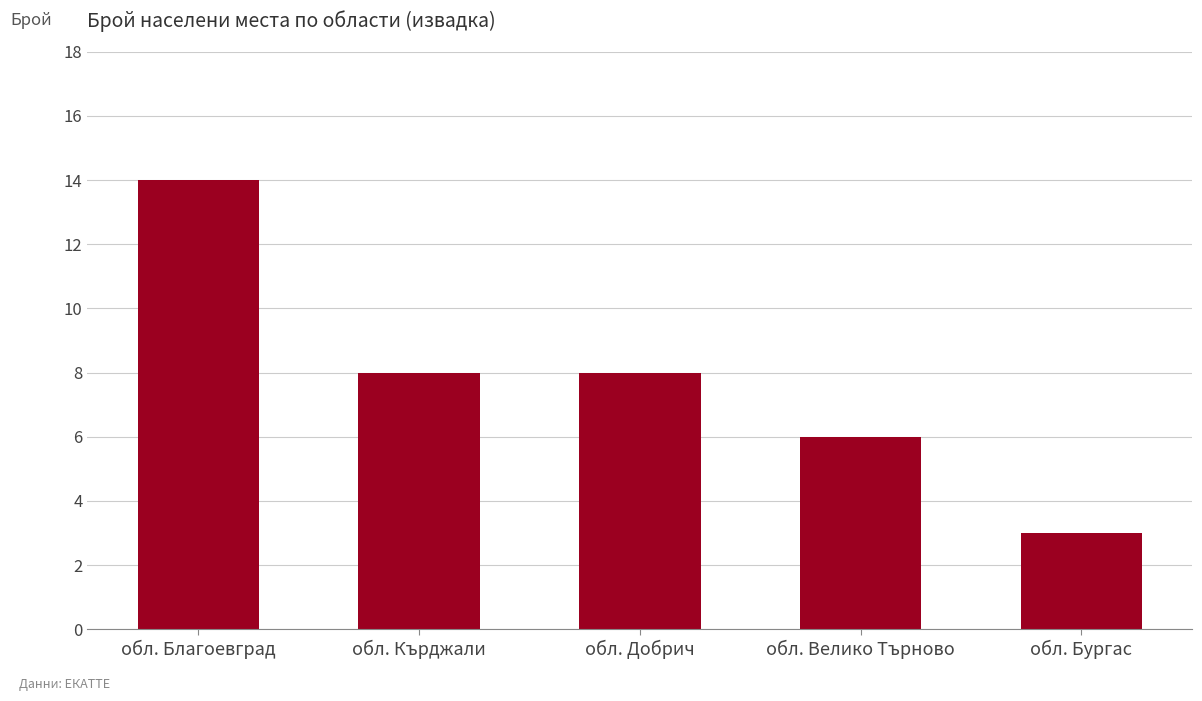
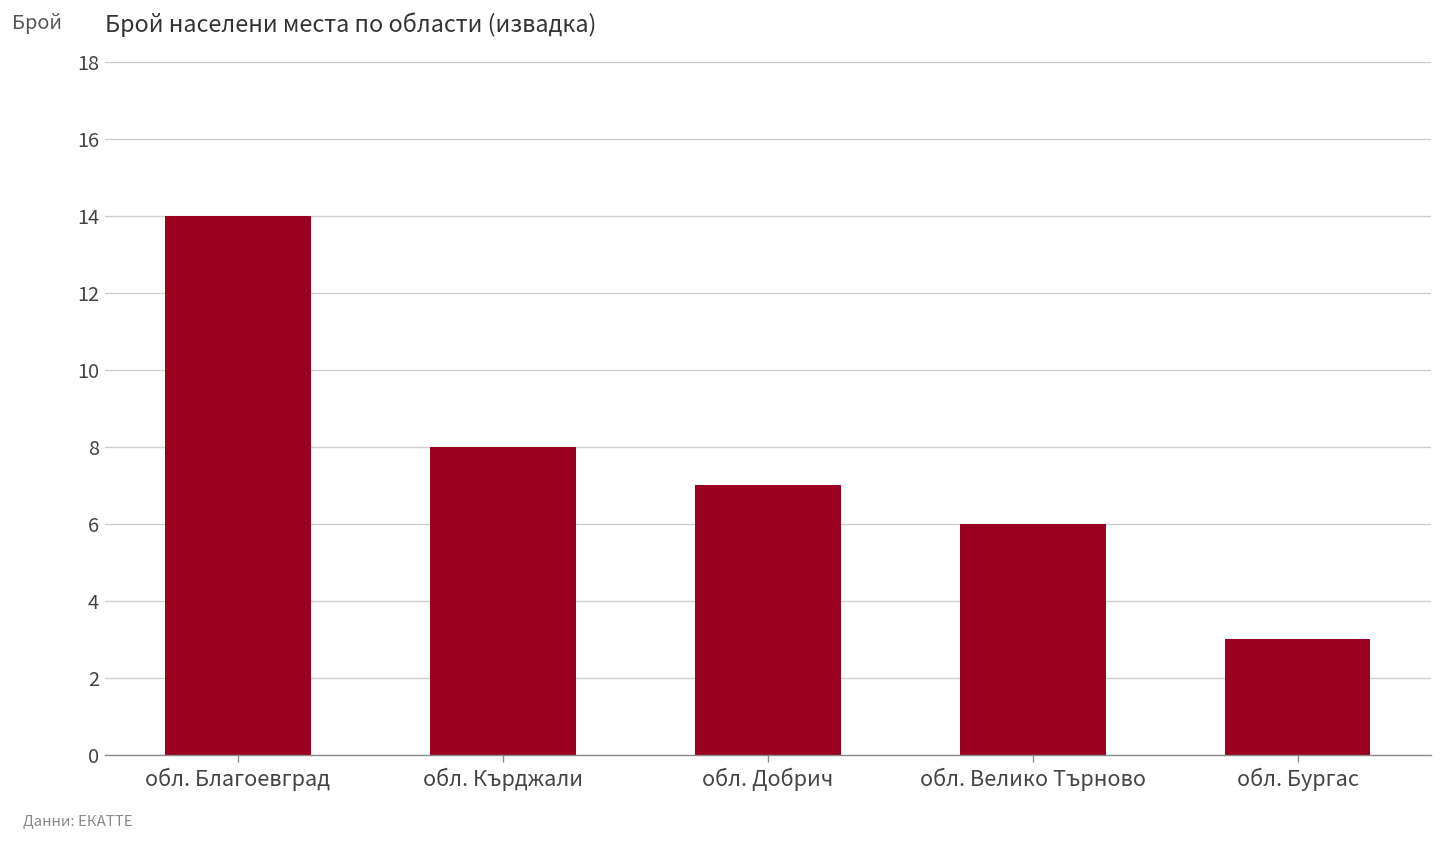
обл. Добрич: 8 -> 7
